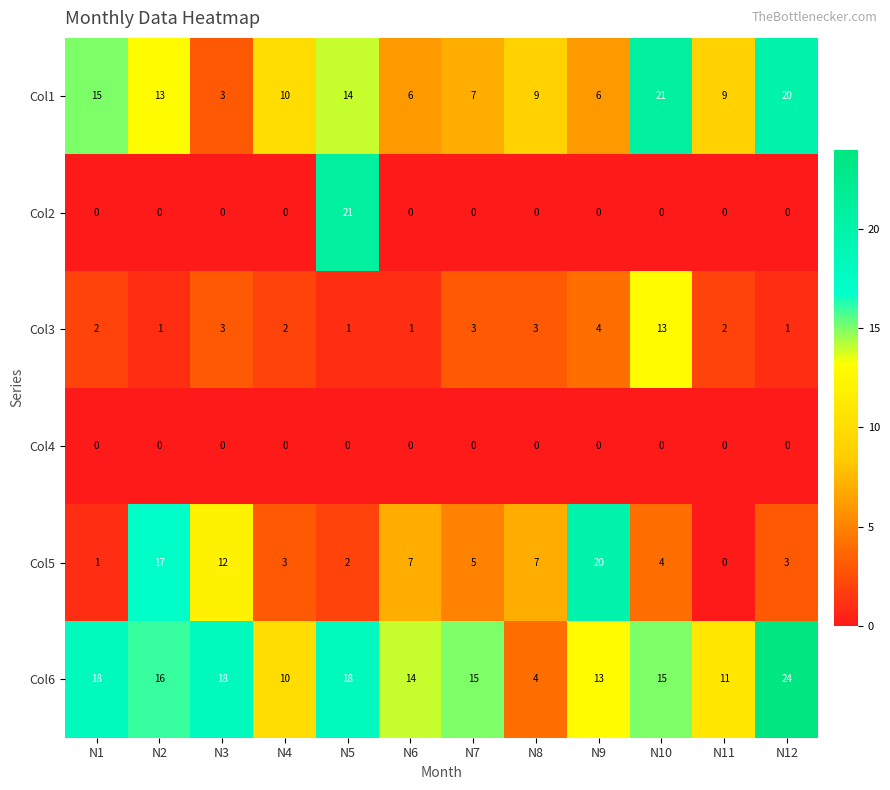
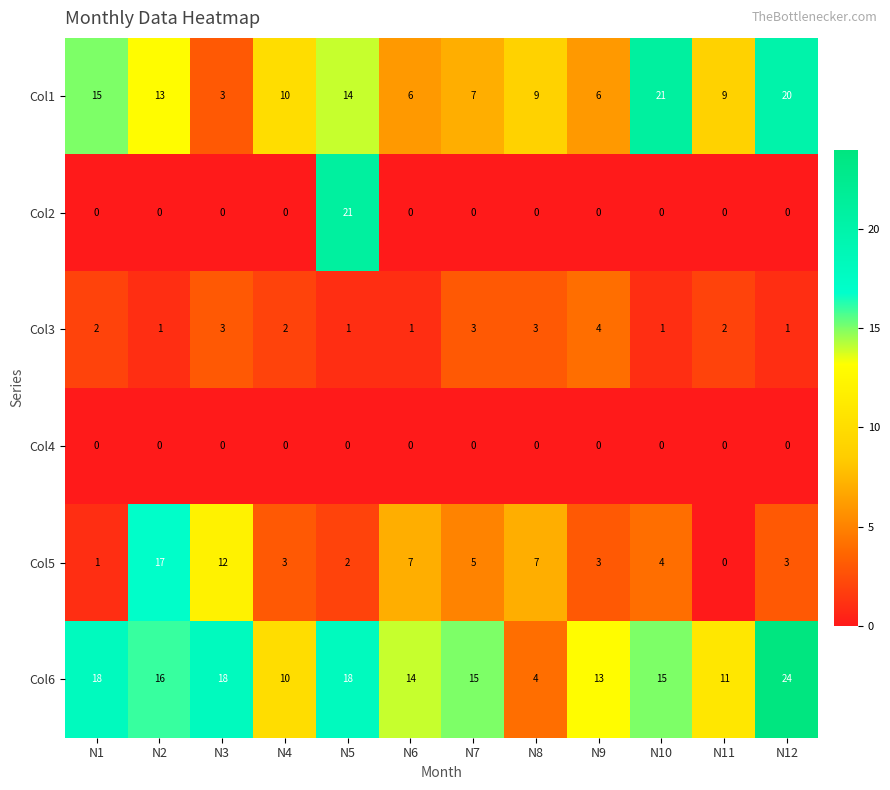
Col3, N10: 13 -> 1
Col5, N9: 20 -> 3
